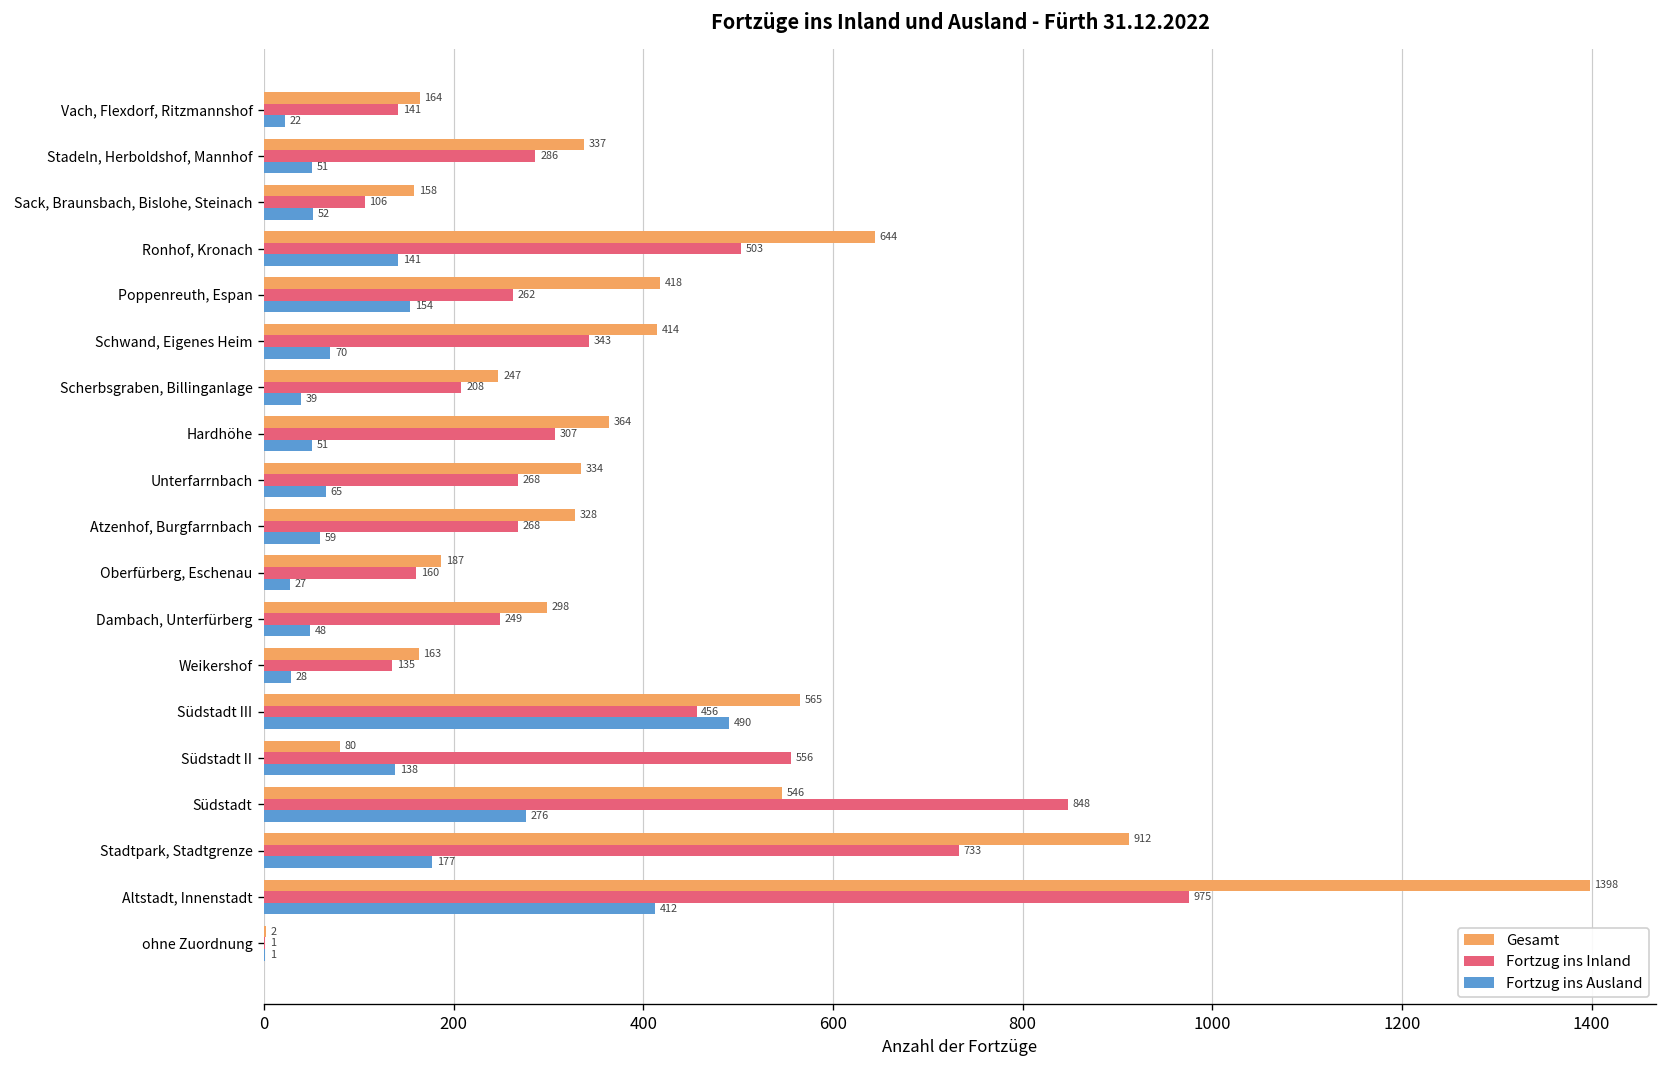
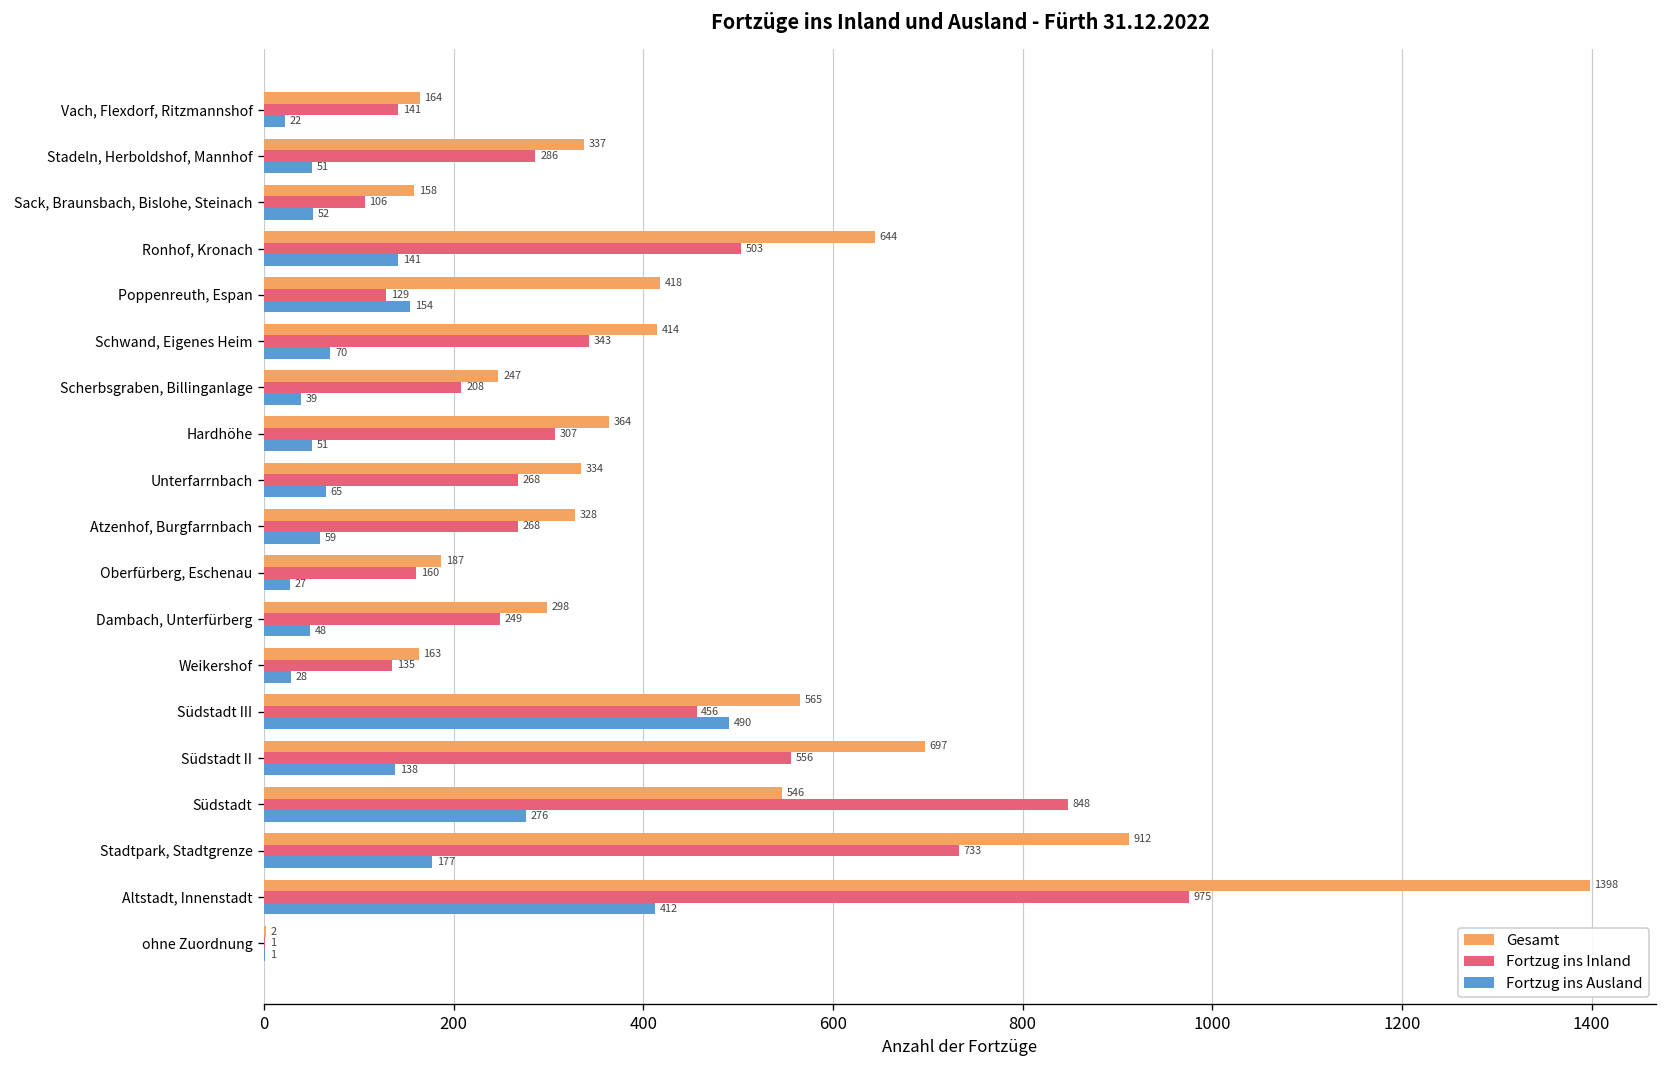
Fortzug ins Inland, Poppenreuth, Espan: 262 -> 129
Gesamt, Südstadt II: 80 -> 697
